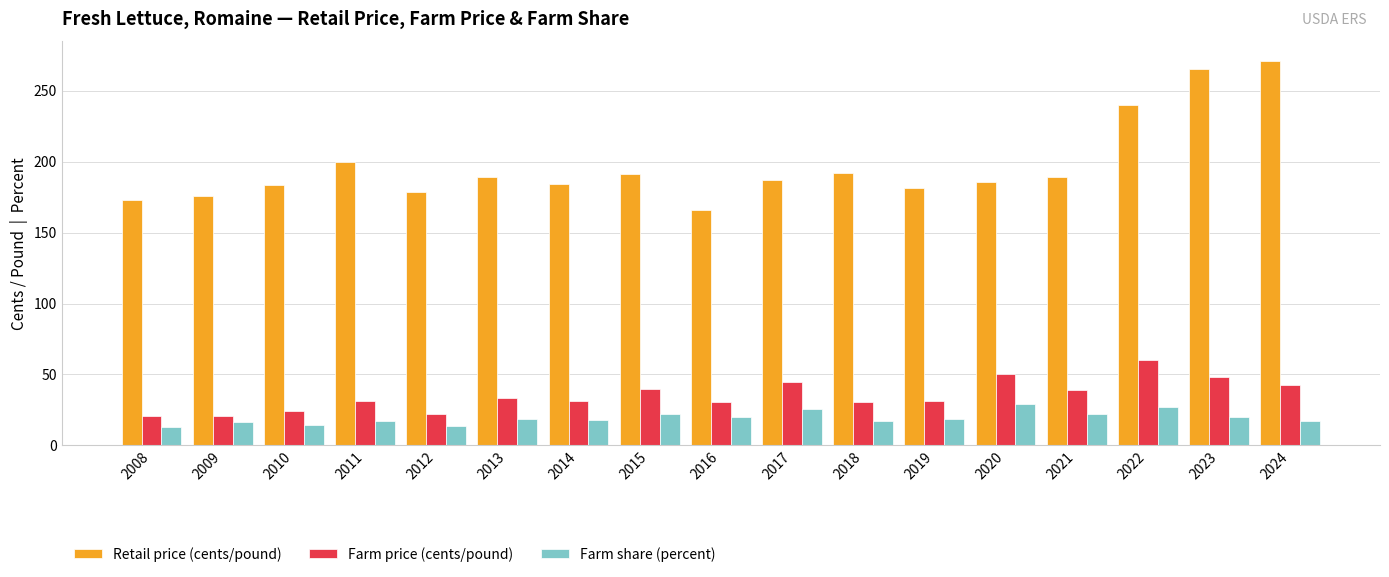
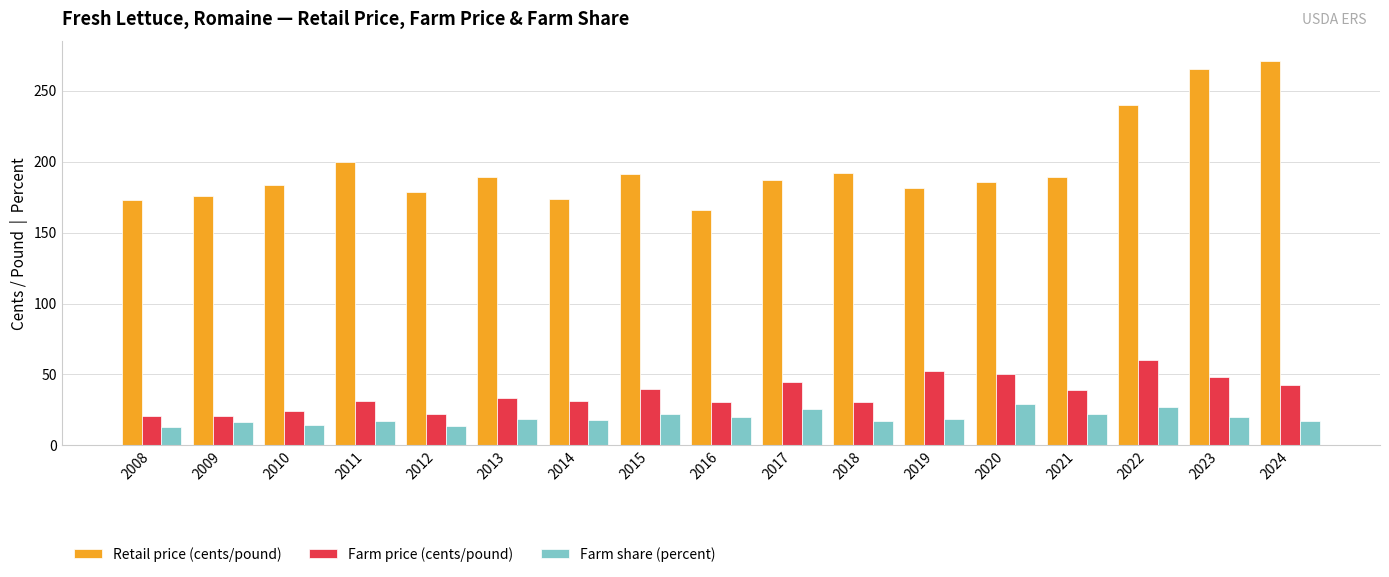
Retail price (cents/pound), 2014: 184 -> 174
Farm price (cents/pound), 2019: 31 -> 52
